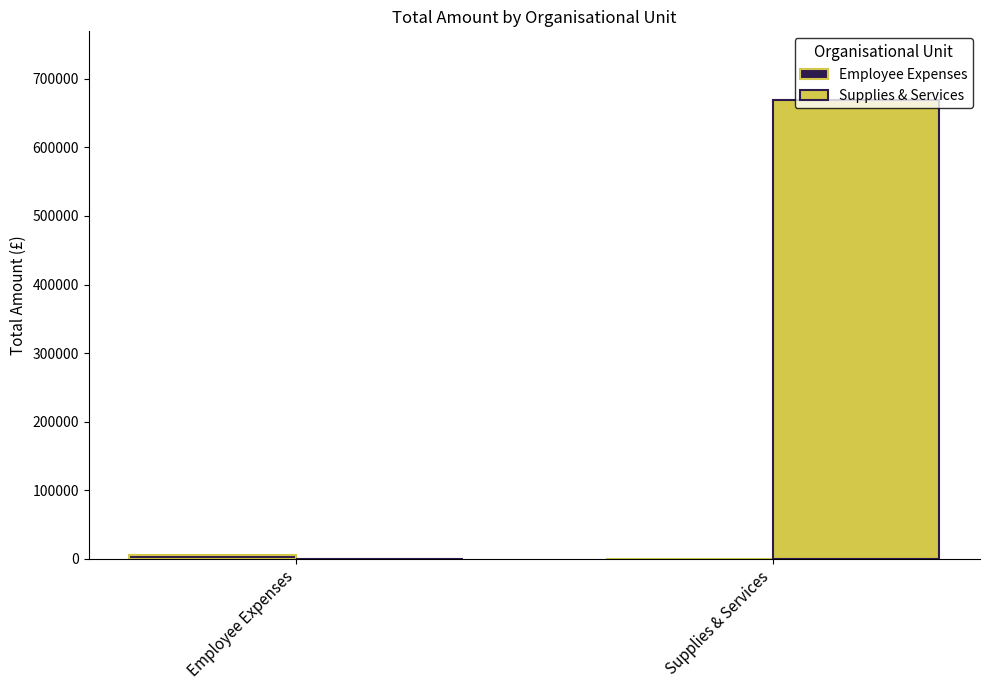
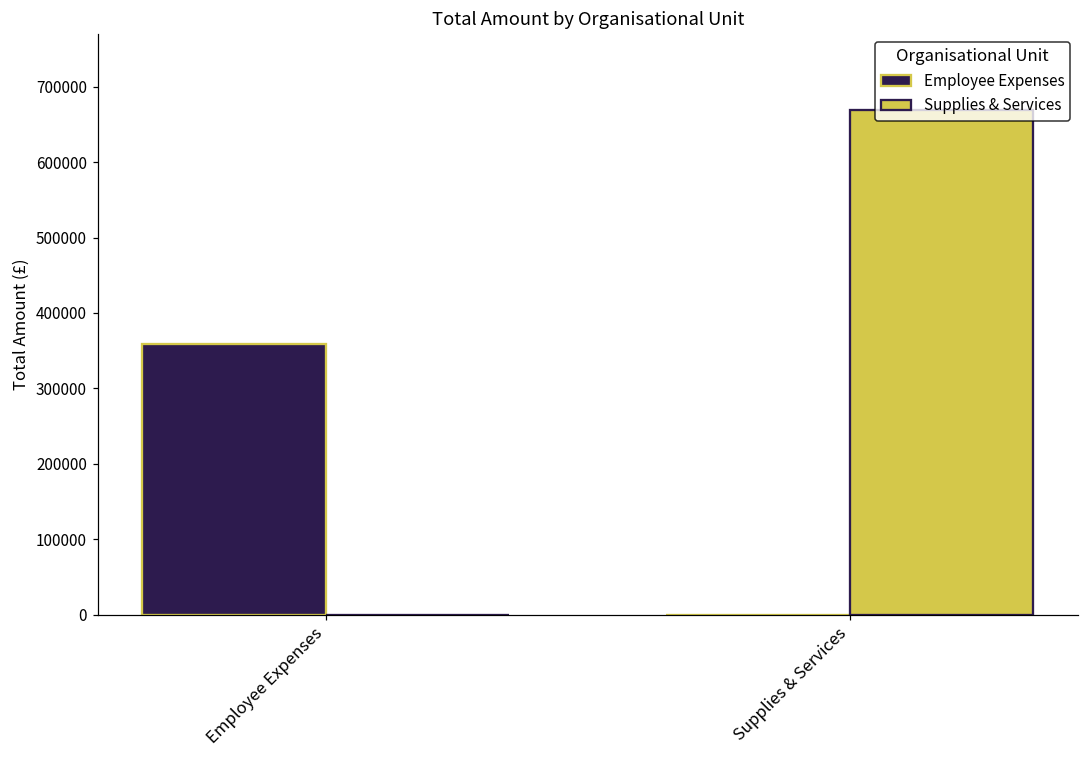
Employee Expenses, Employee Expenses: 10000 -> 360000
